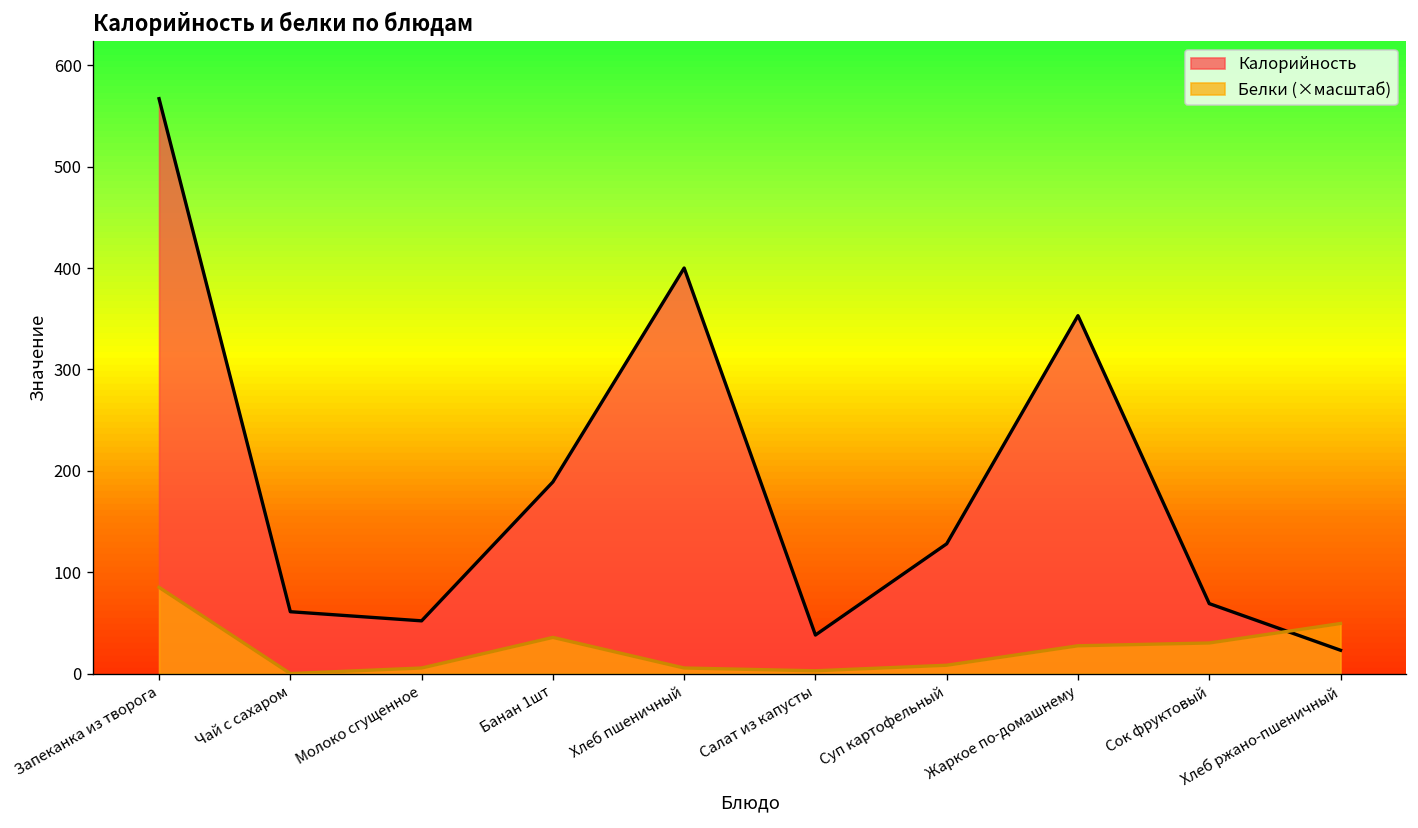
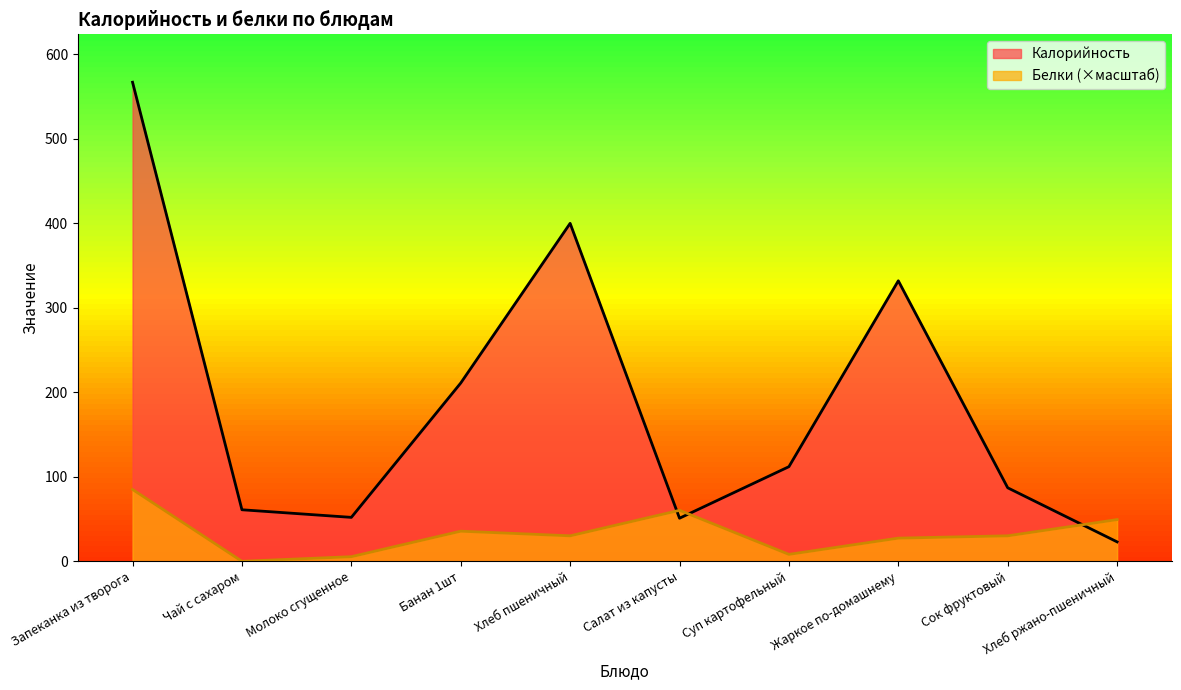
Калорийность, Банан 1шт: 190 -> 210
Белки (×масштаб), Хлеб пшеничный: 10 -> 30
Калорийность, Салат из капусты: 40 -> 50
Белки (×масштаб), Салат из капусты: 0 -> 60
Калорийность, Суп картофельный: 130 -> 110
Калорийность, Жаркое по-домашнему: 350 -> 330
Калорийность, Сок фруктовый: 70 -> 90
